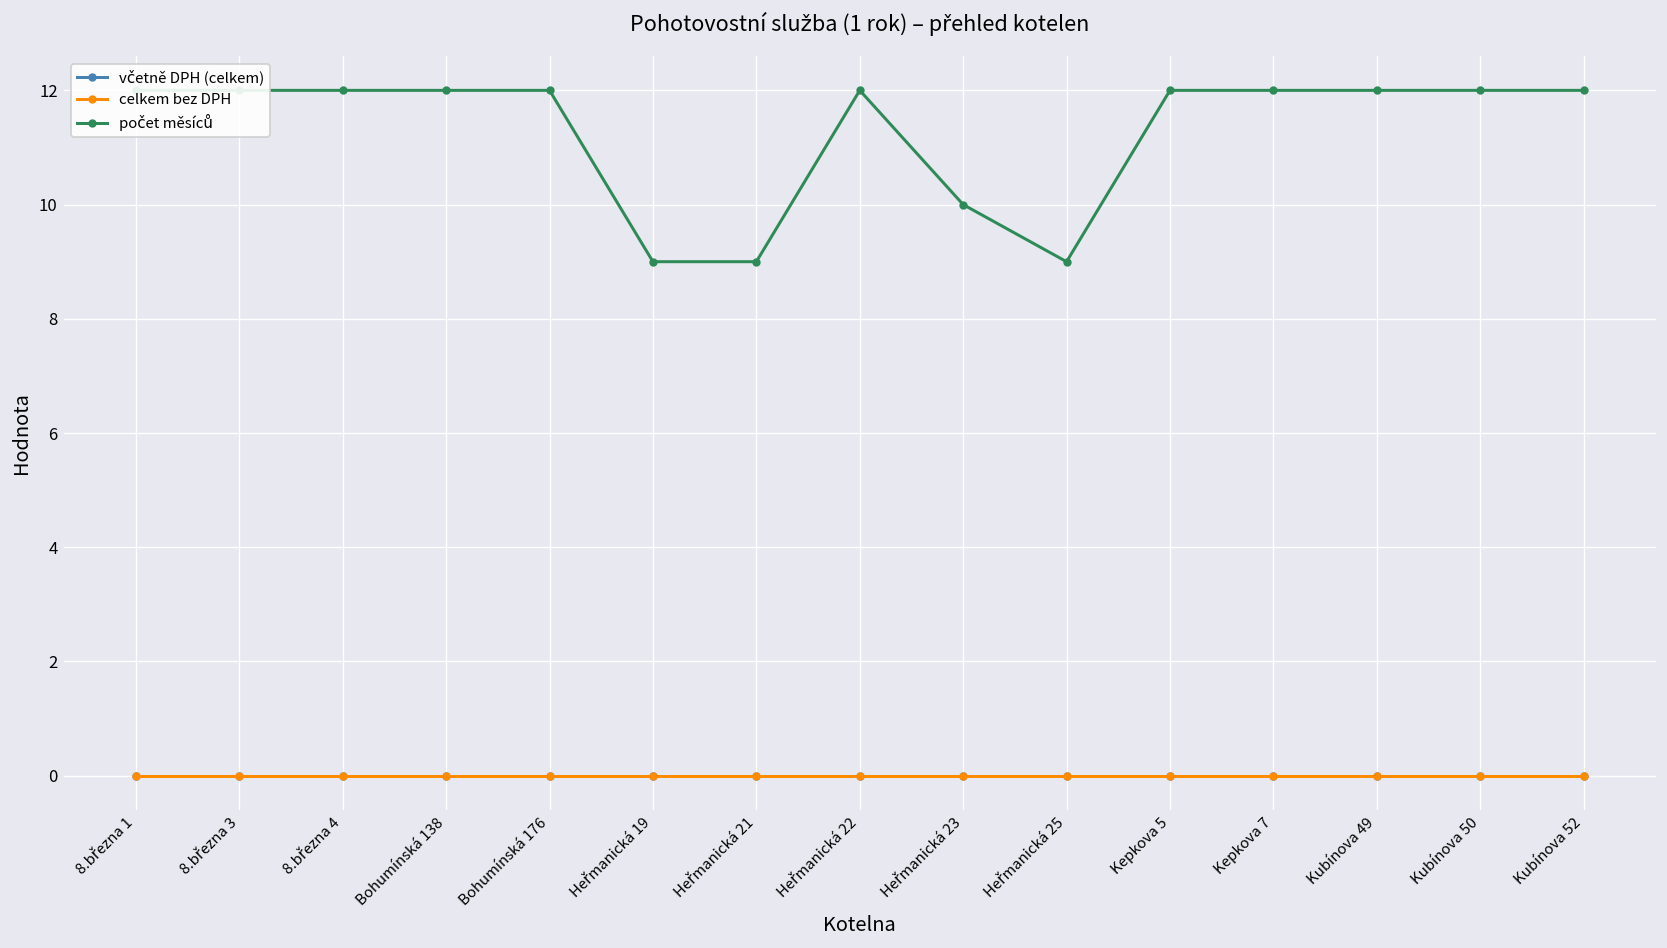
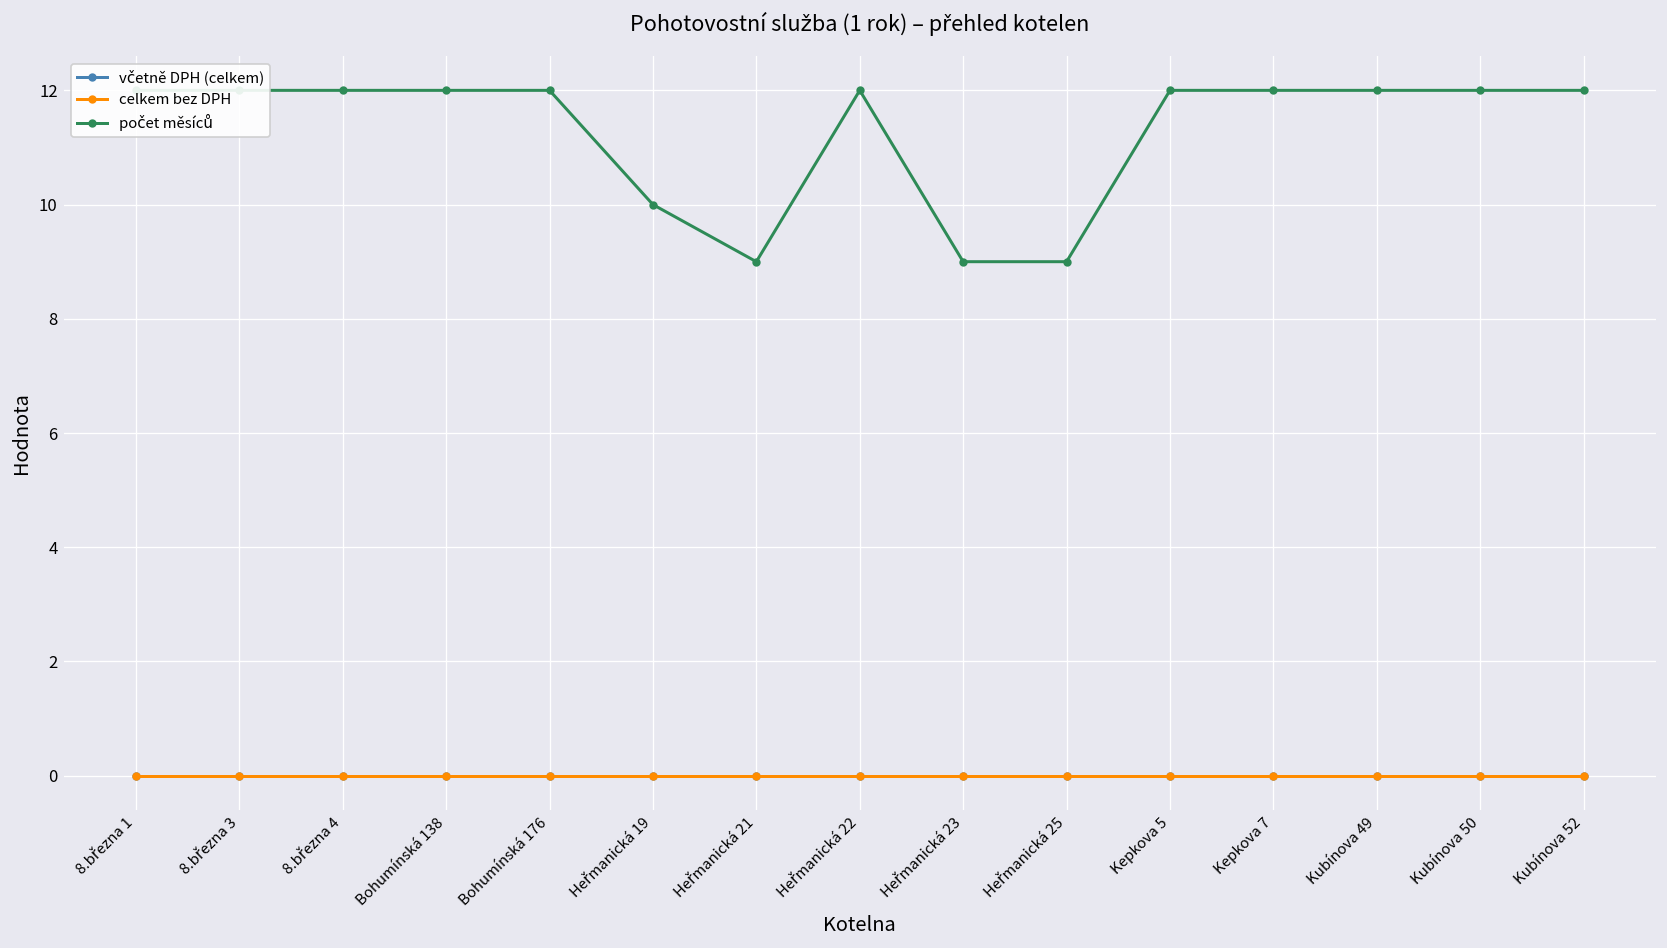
počet měsíců, Heřmanická 19: 9 -> 10
počet měsíců, Heřmanická 23: 10 -> 9
